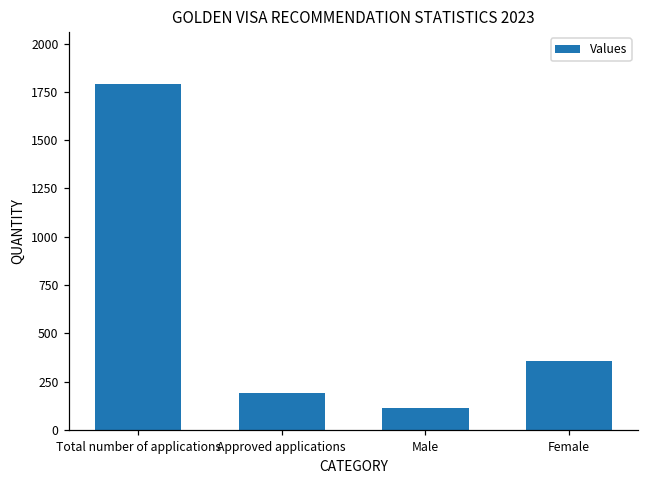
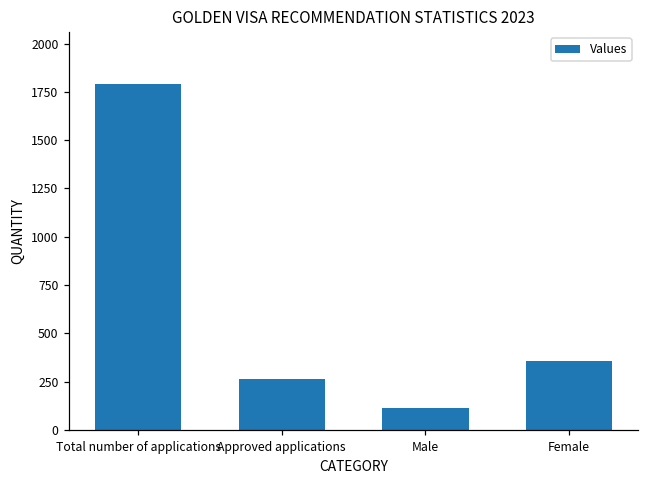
Approved applications: 190 -> 270
